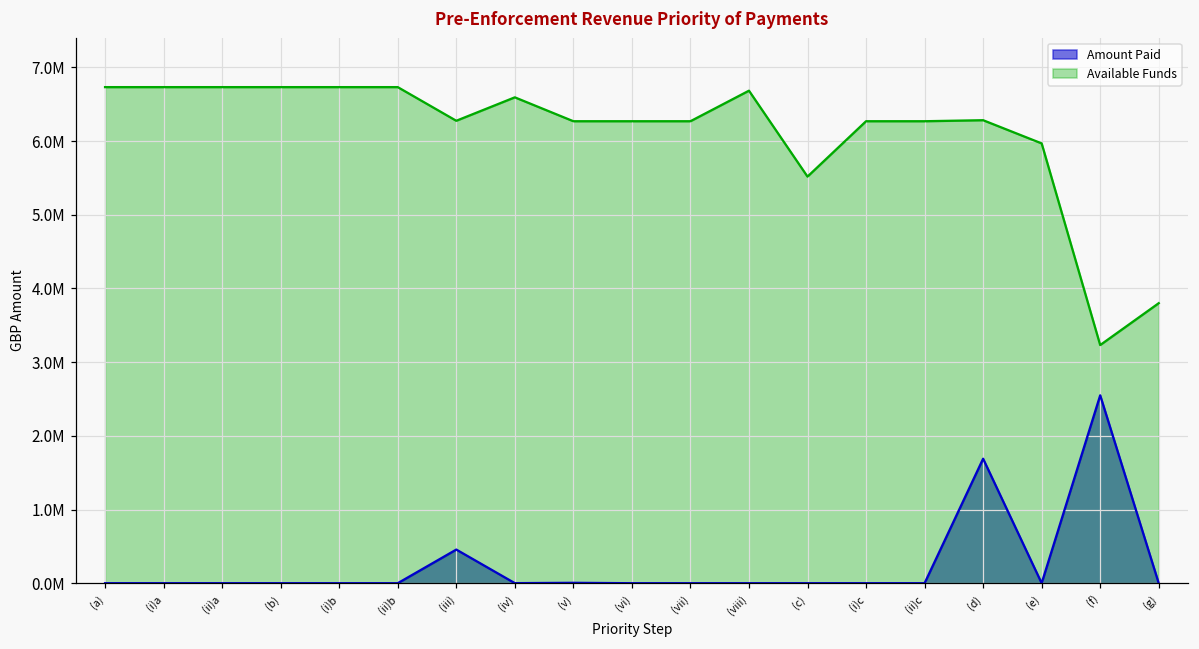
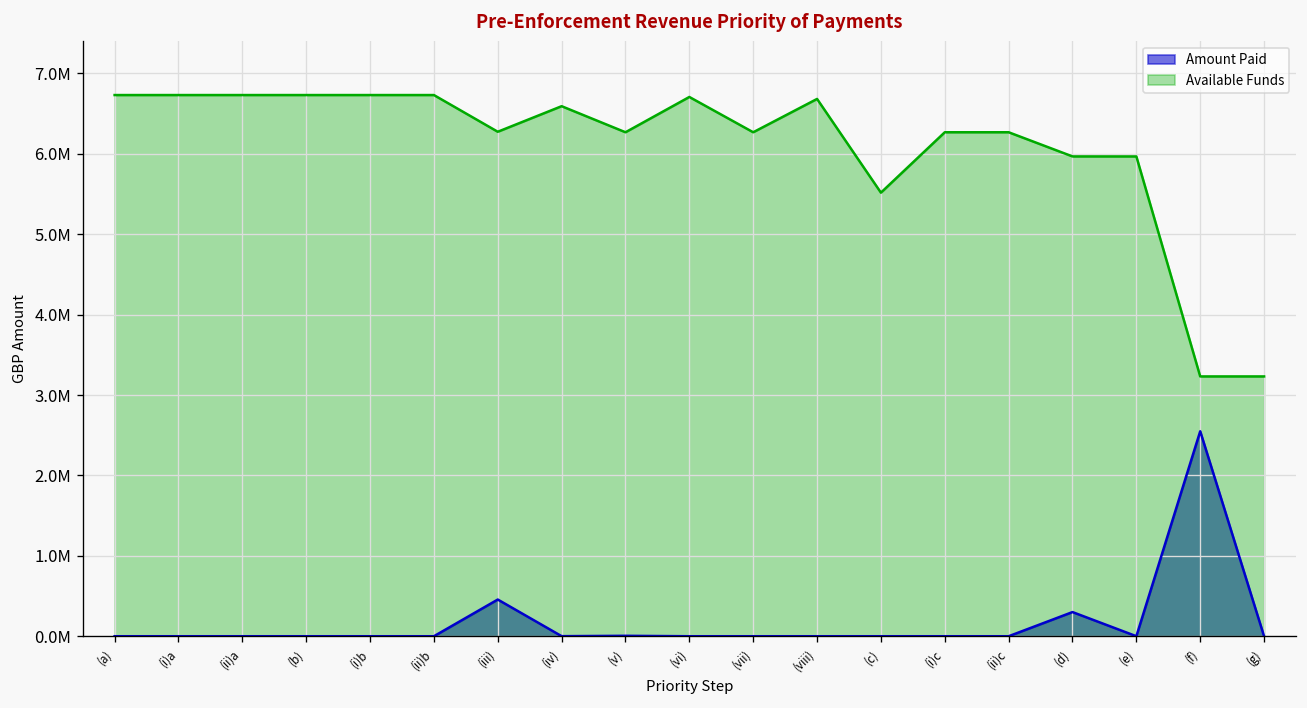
Available Funds, (vi): 6300000 -> 6700000
Amount Paid, (d): 1700000 -> 300000
Available Funds, (d): 6300000 -> 6000000
Available Funds, (g): 3800000 -> 3200000
